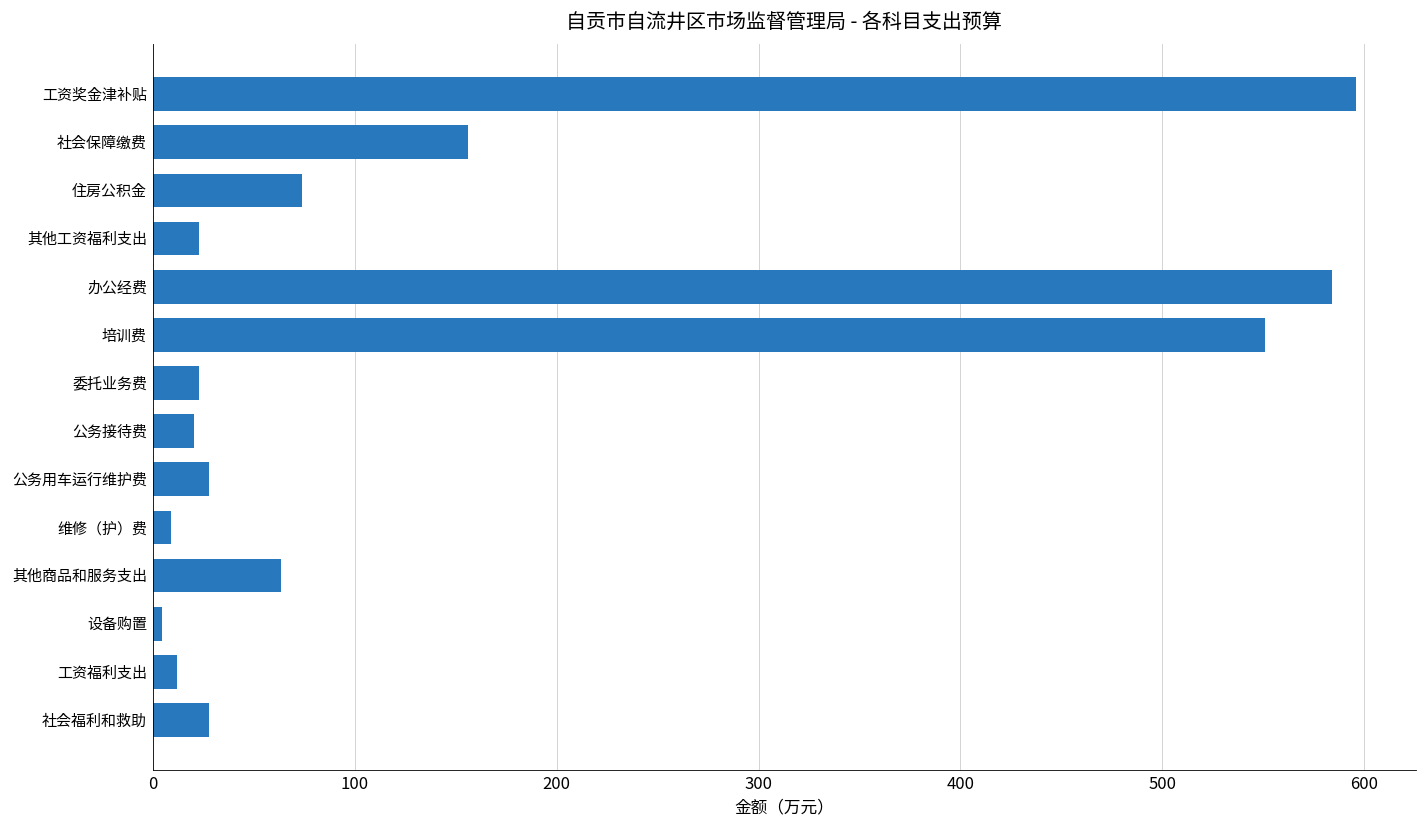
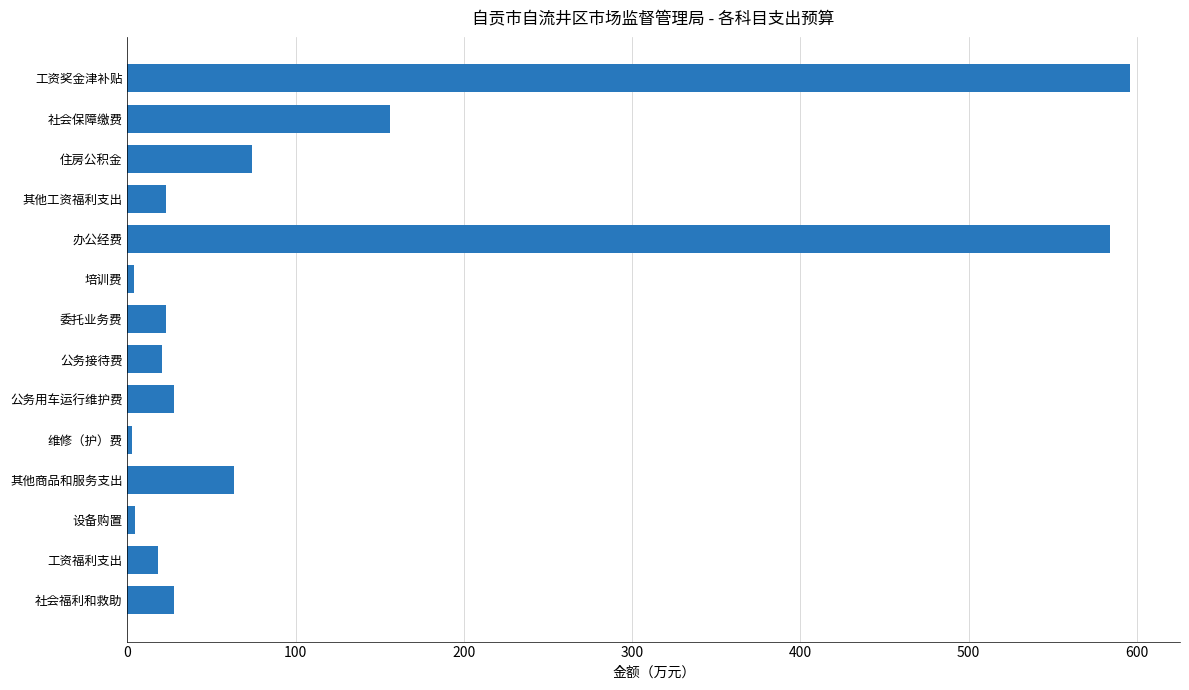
培训费: 551 -> 4
维修（护）费: 9 -> 3
工资福利支出: 12 -> 18
